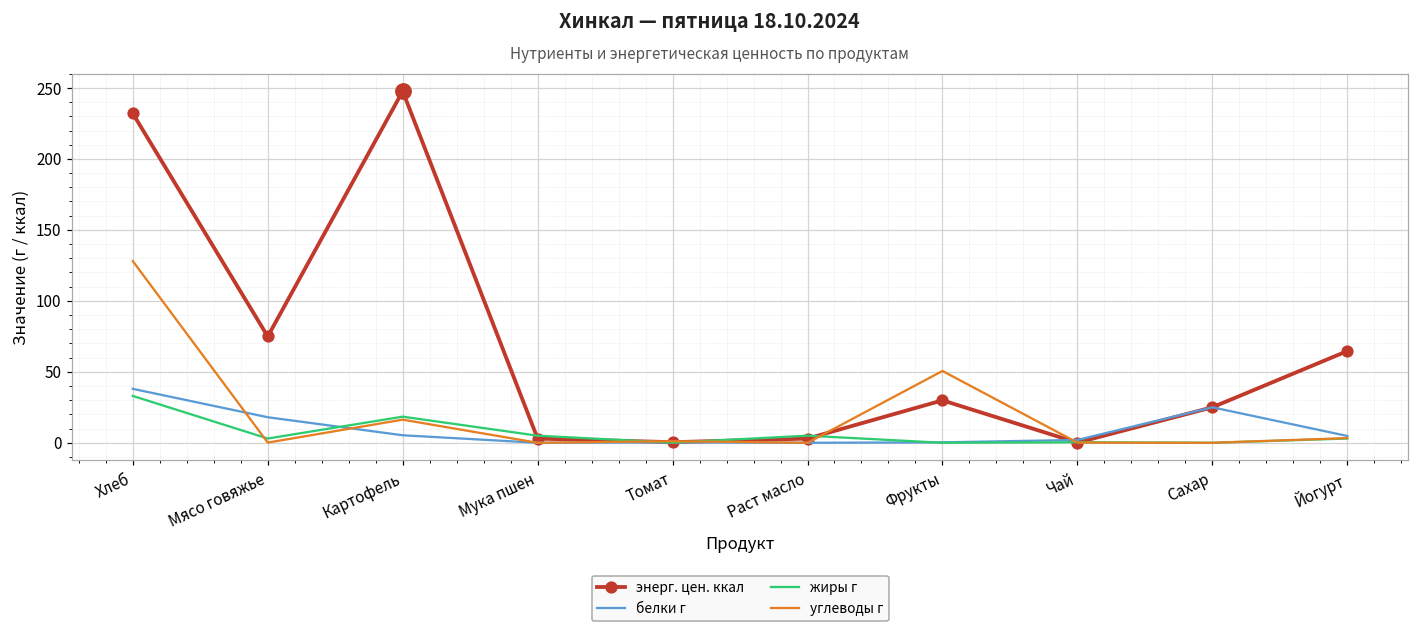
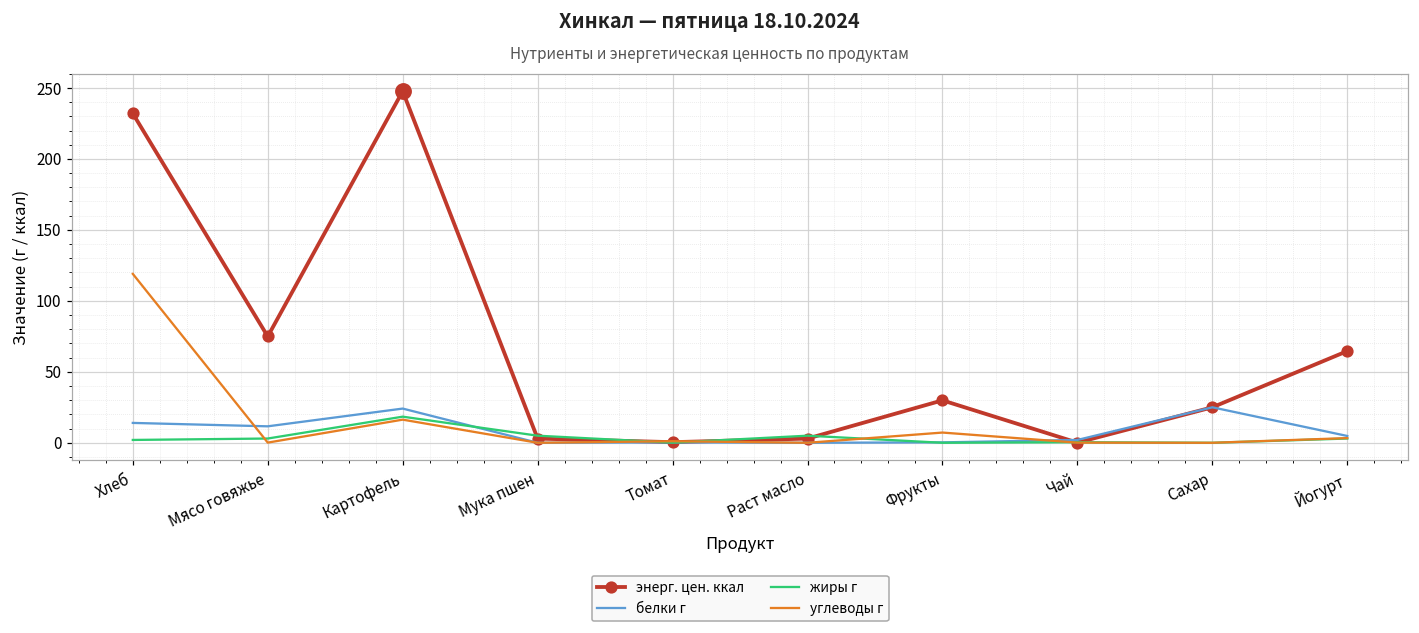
белки г, Хлеб: 38 -> 14
жиры г, Хлеб: 33 -> 2
углеводы г, Хлеб: 128 -> 119
белки г, Мясо говяжье: 18 -> 12
белки г, Картофель: 5 -> 24
углеводы г, Фрукты: 51 -> 7
